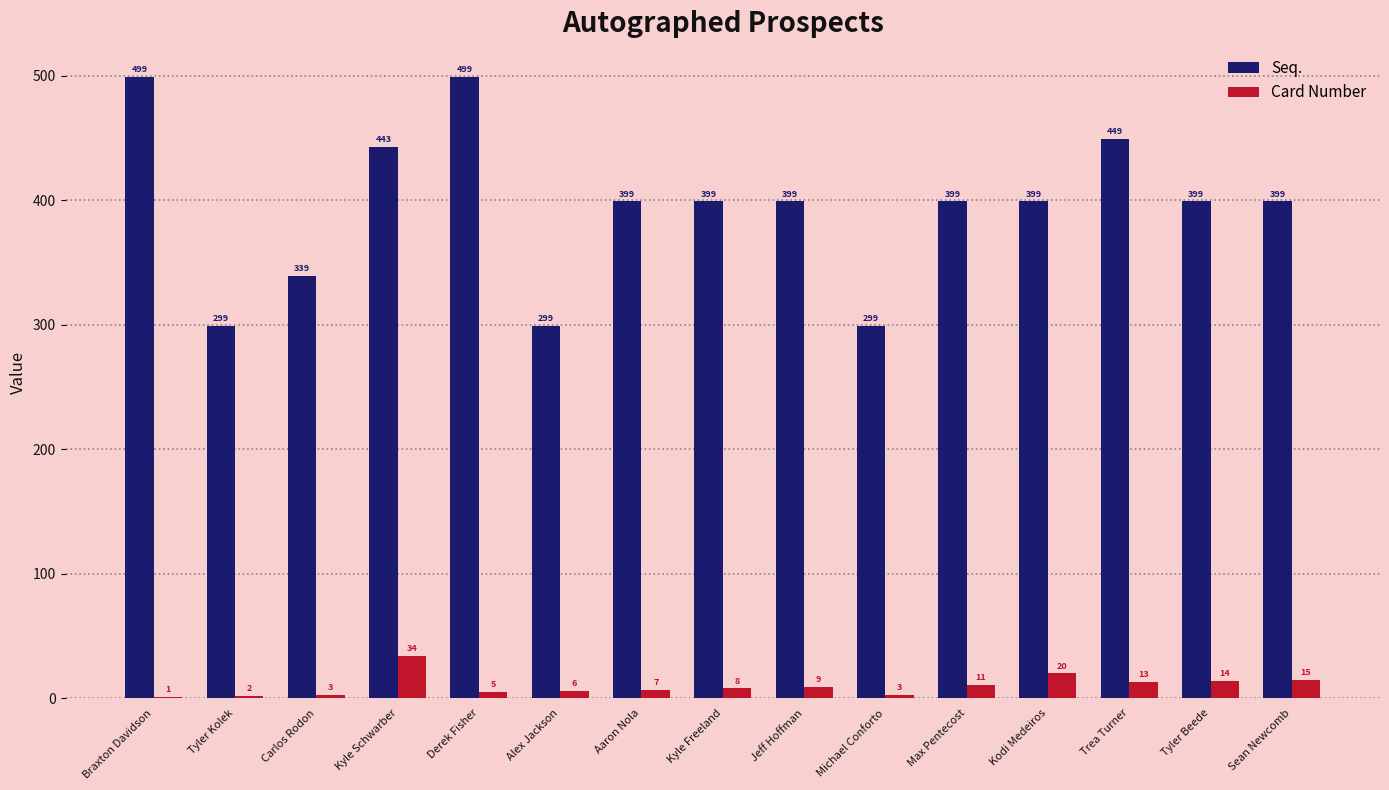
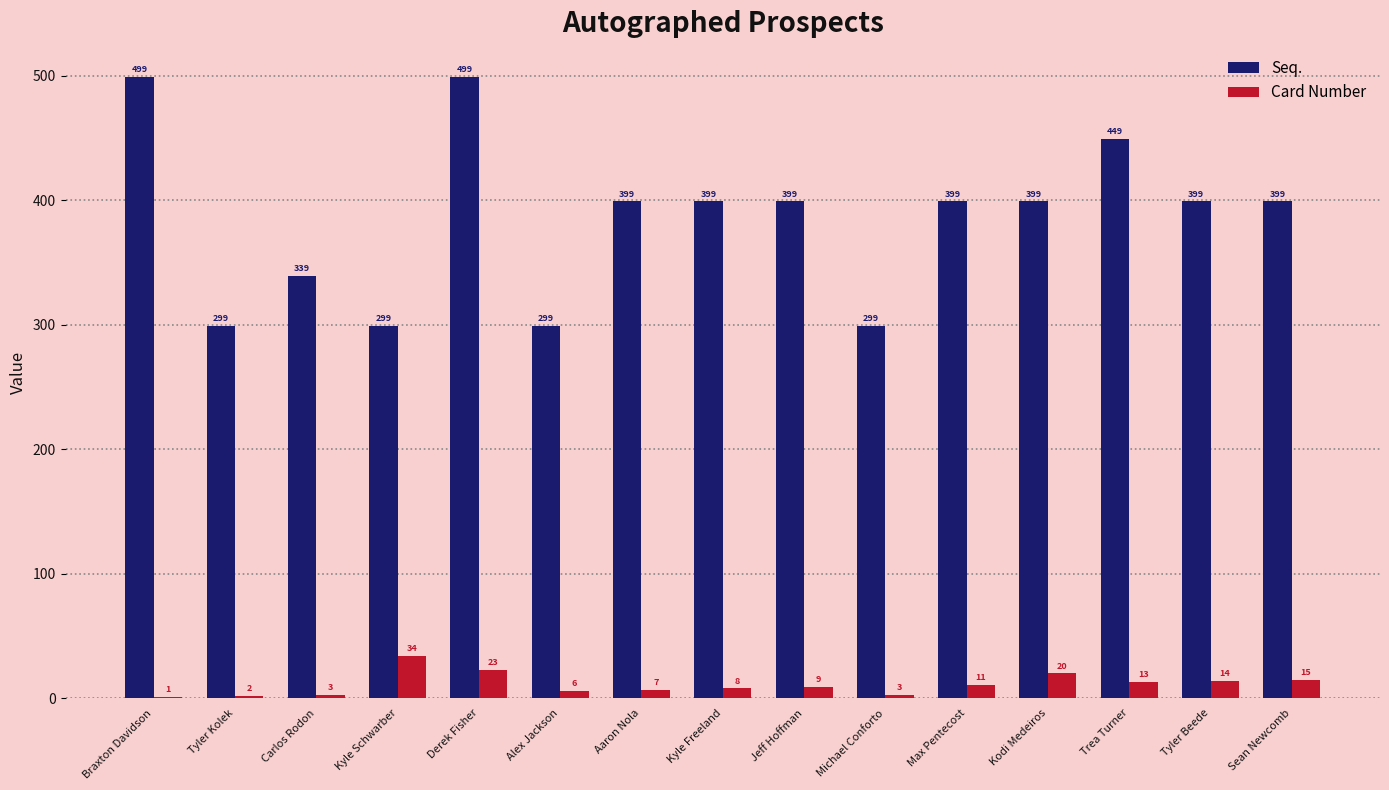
Seq., Kyle Schwarber: 443 -> 299
Card Number, Derek Fisher: 5 -> 23
